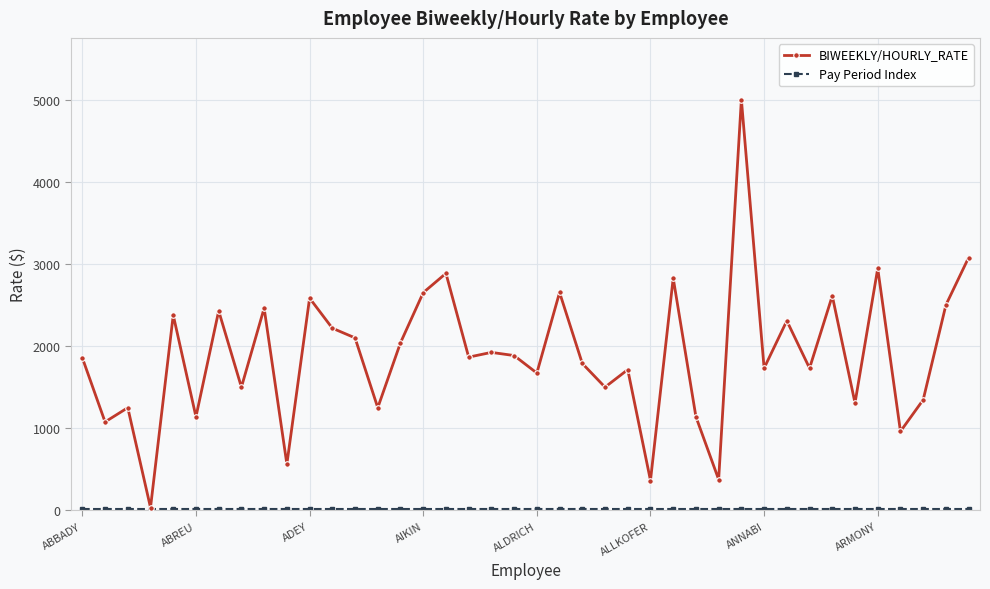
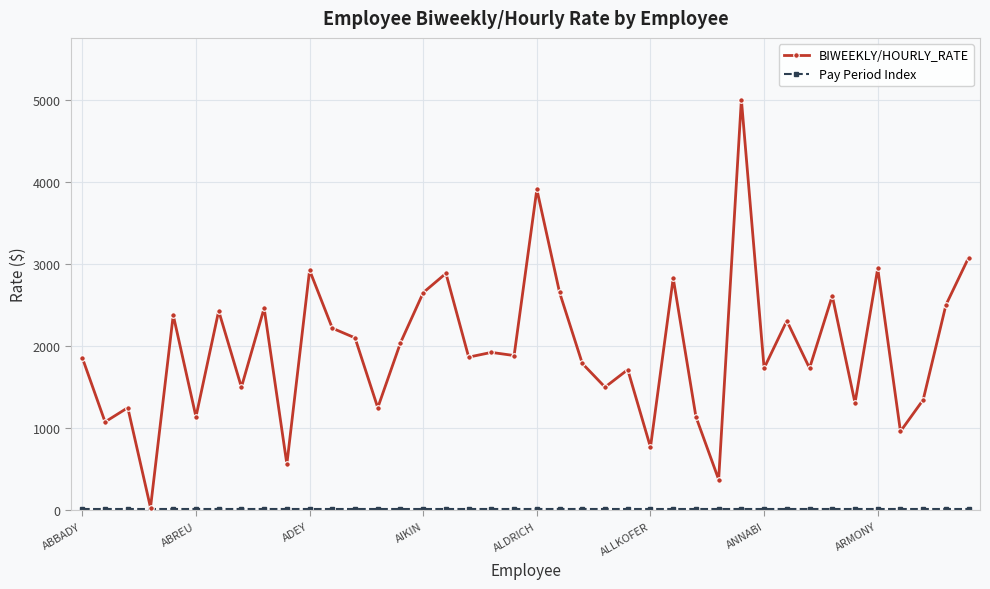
BIWEEKLY/HOURLY_RATE, ADEY: 2600 -> 2900
BIWEEKLY/HOURLY_RATE, ALDRICH: 1700 -> 3900
BIWEEKLY/HOURLY_RATE, ALLKOFER: 400 -> 800
